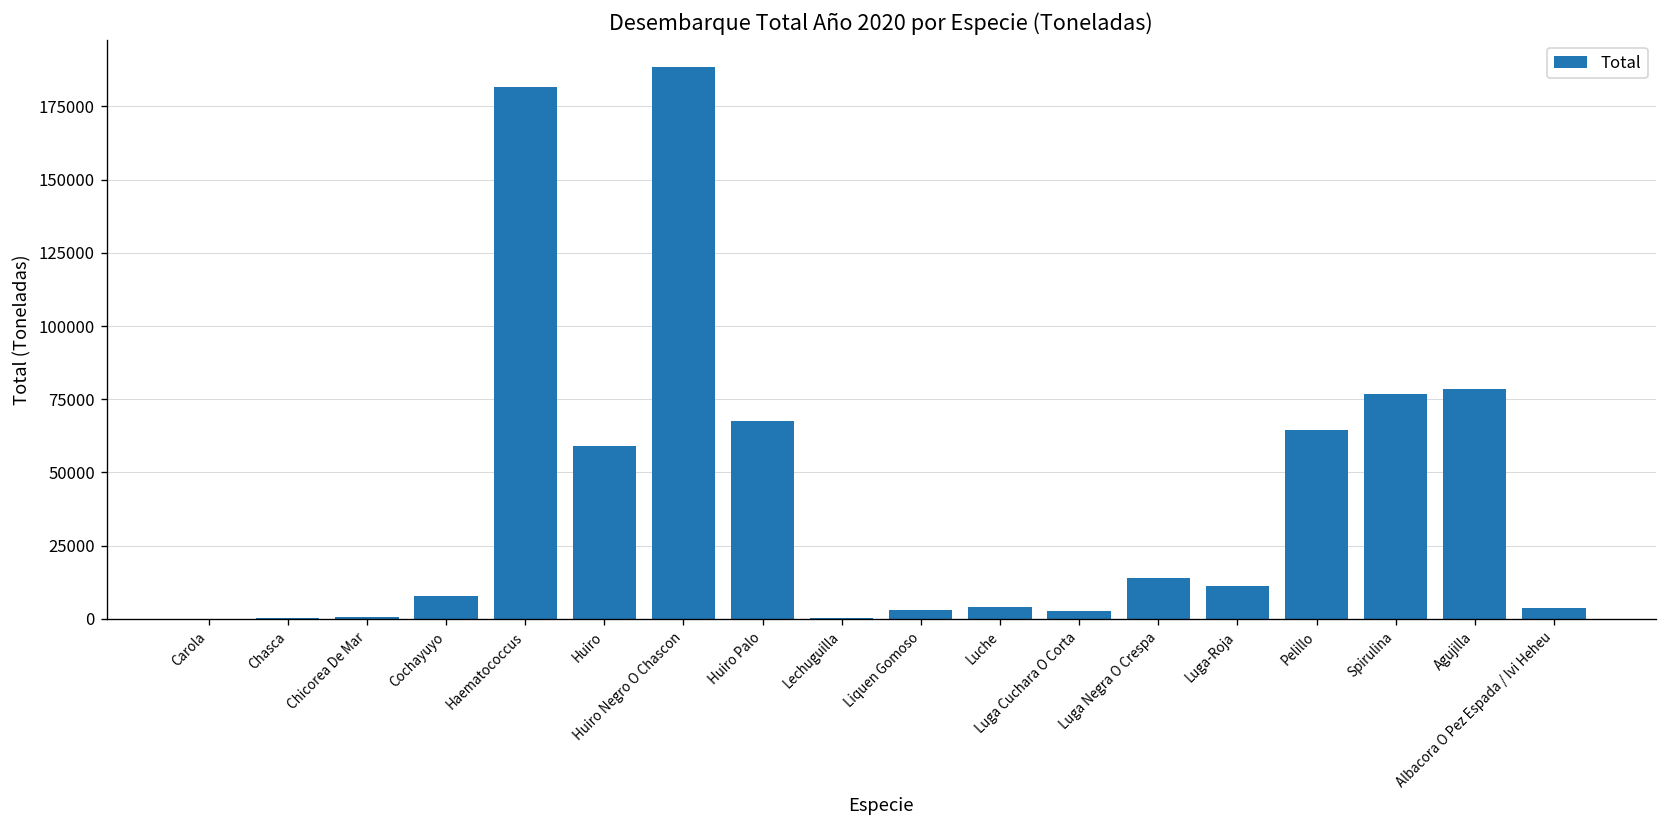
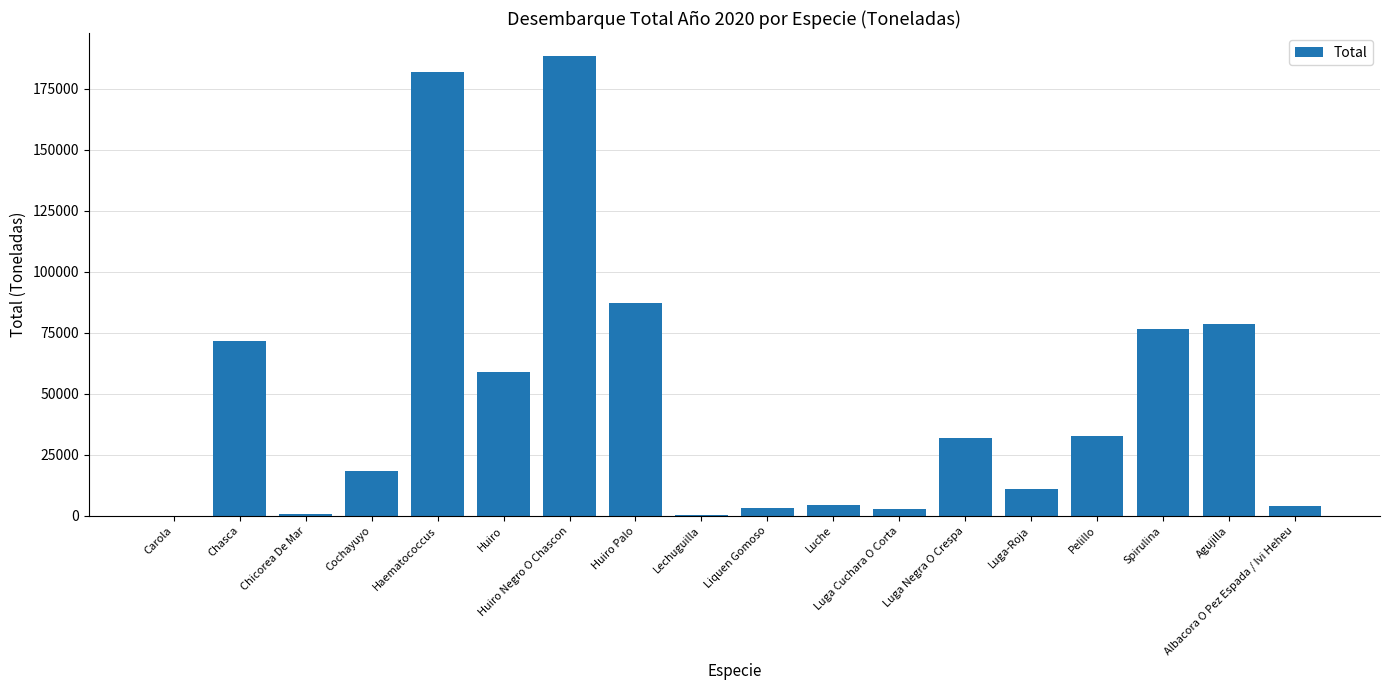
Chasca: 0 -> 72000
Cochayuyo: 8000 -> 18000
Huiro Palo: 68000 -> 87000
Luga Negra O Crespa: 14000 -> 32000
Pelillo: 65000 -> 33000
